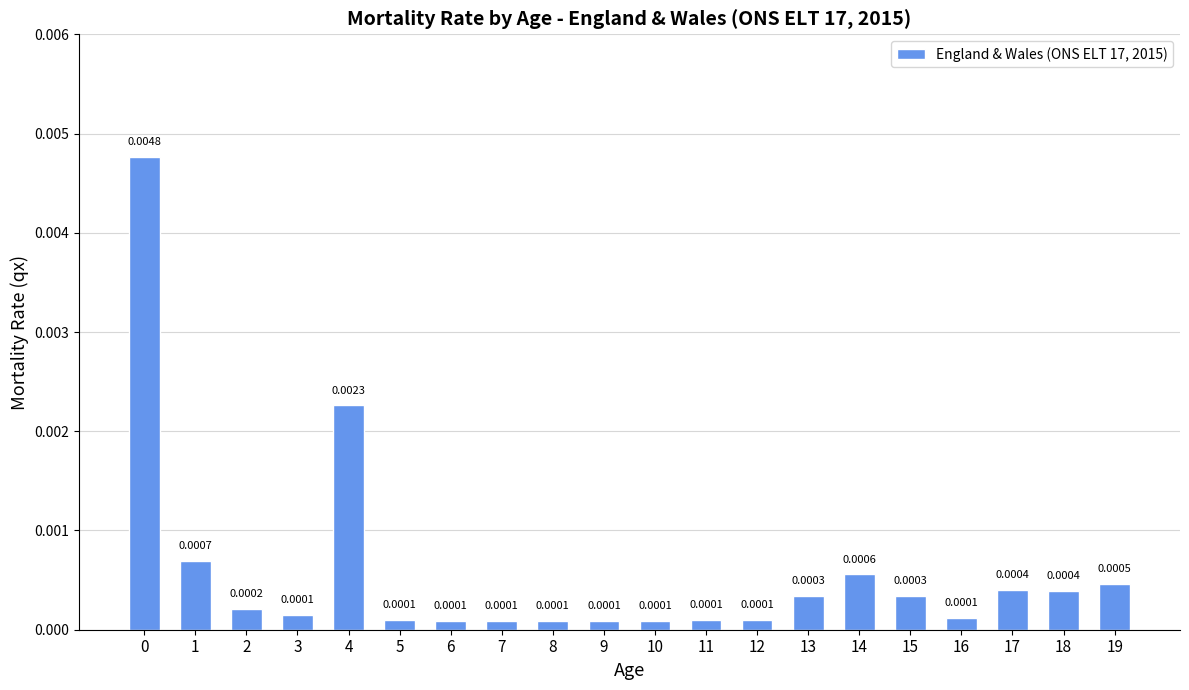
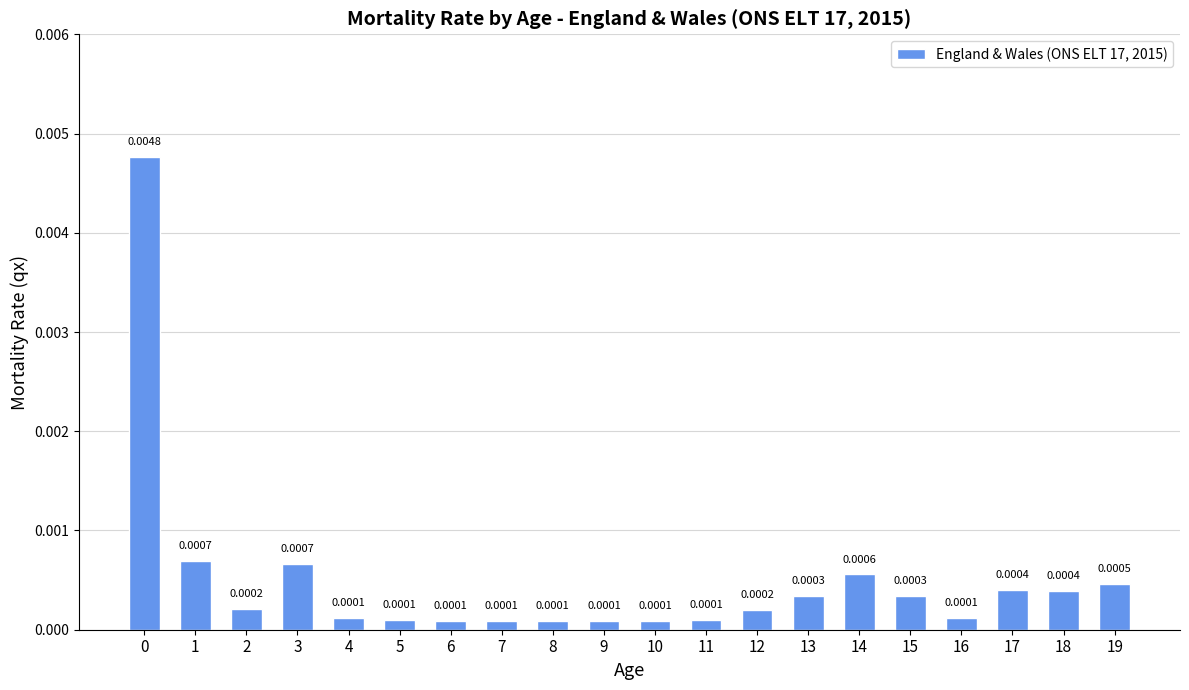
3: 0.0001 -> 0.0007
4: 0.0023 -> 0.0001
12: 0.0001 -> 0.0002
